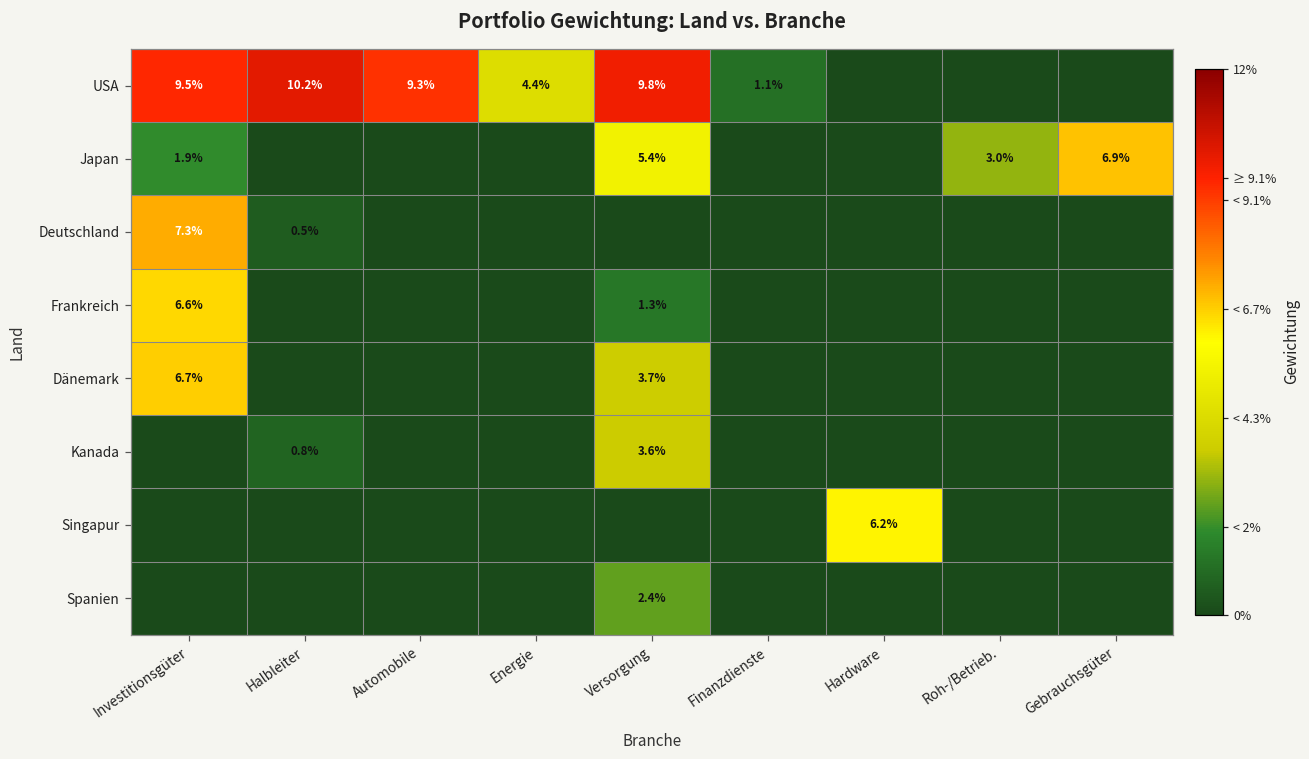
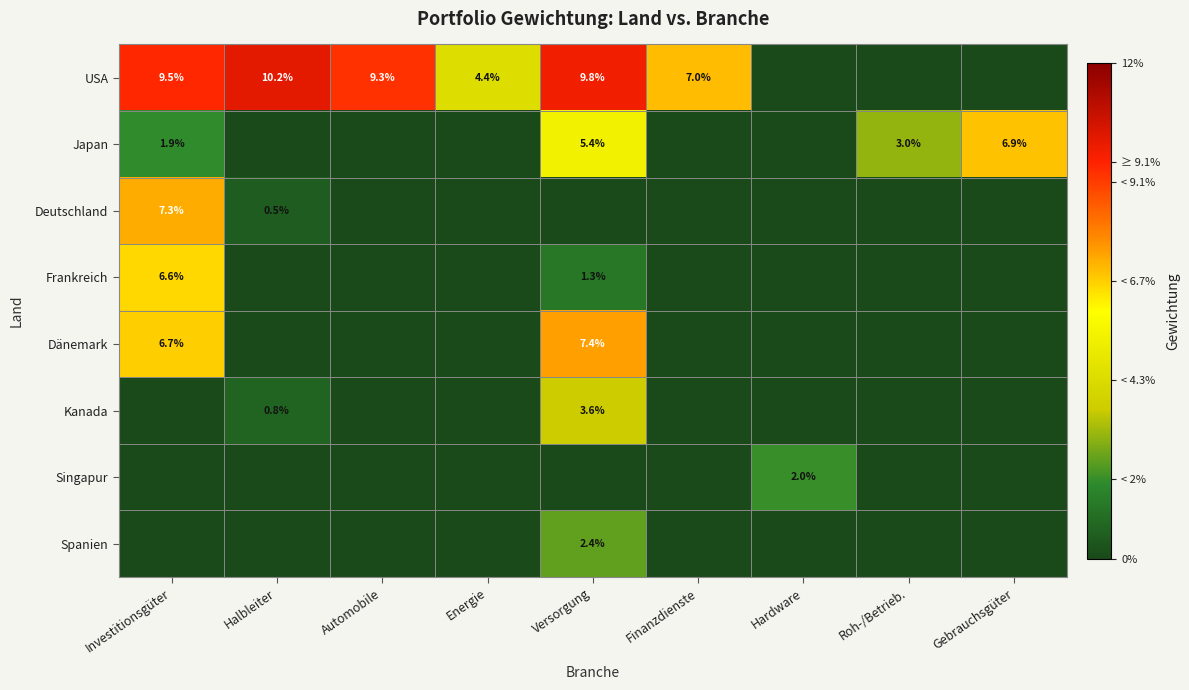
USA, Finanzdienste: 1.1% -> 7.0%
Dänemark, Versorgung: 3.7% -> 7.4%
Singapur, Hardware: 6.2% -> 2.0%
